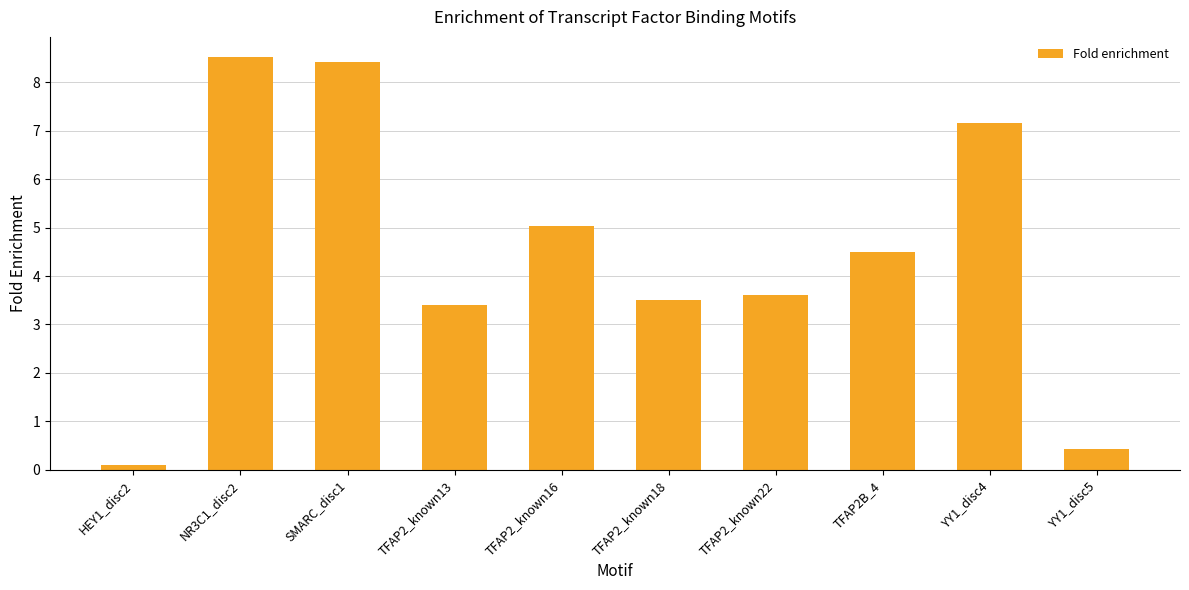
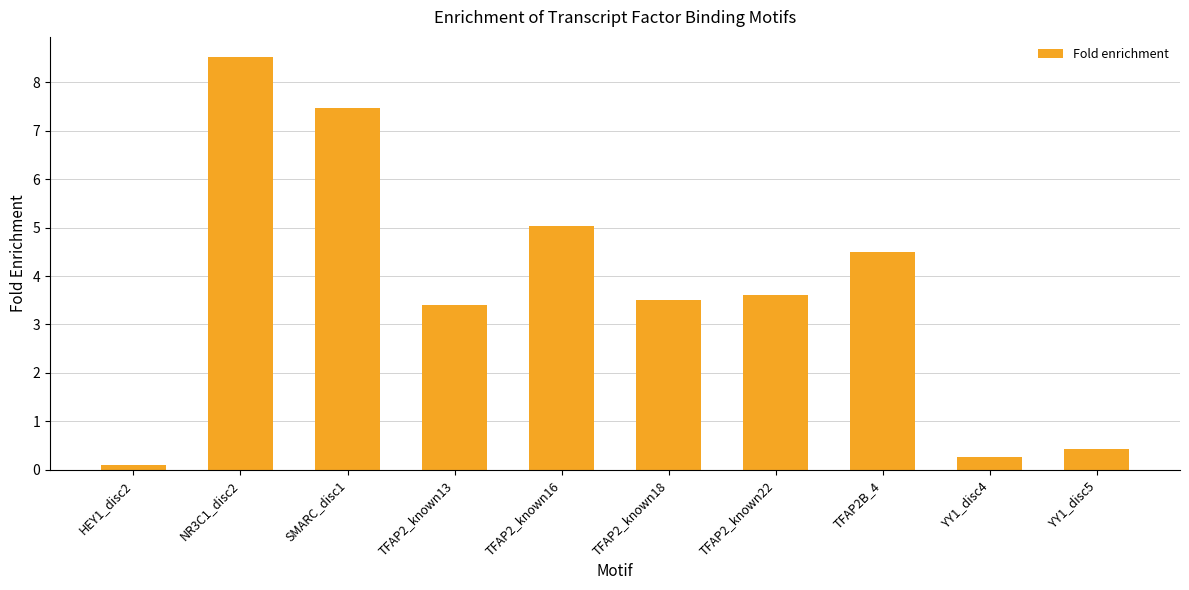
SMARC_disc1: 8.4 -> 7.5
YY1_disc4: 7.2 -> 0.3
